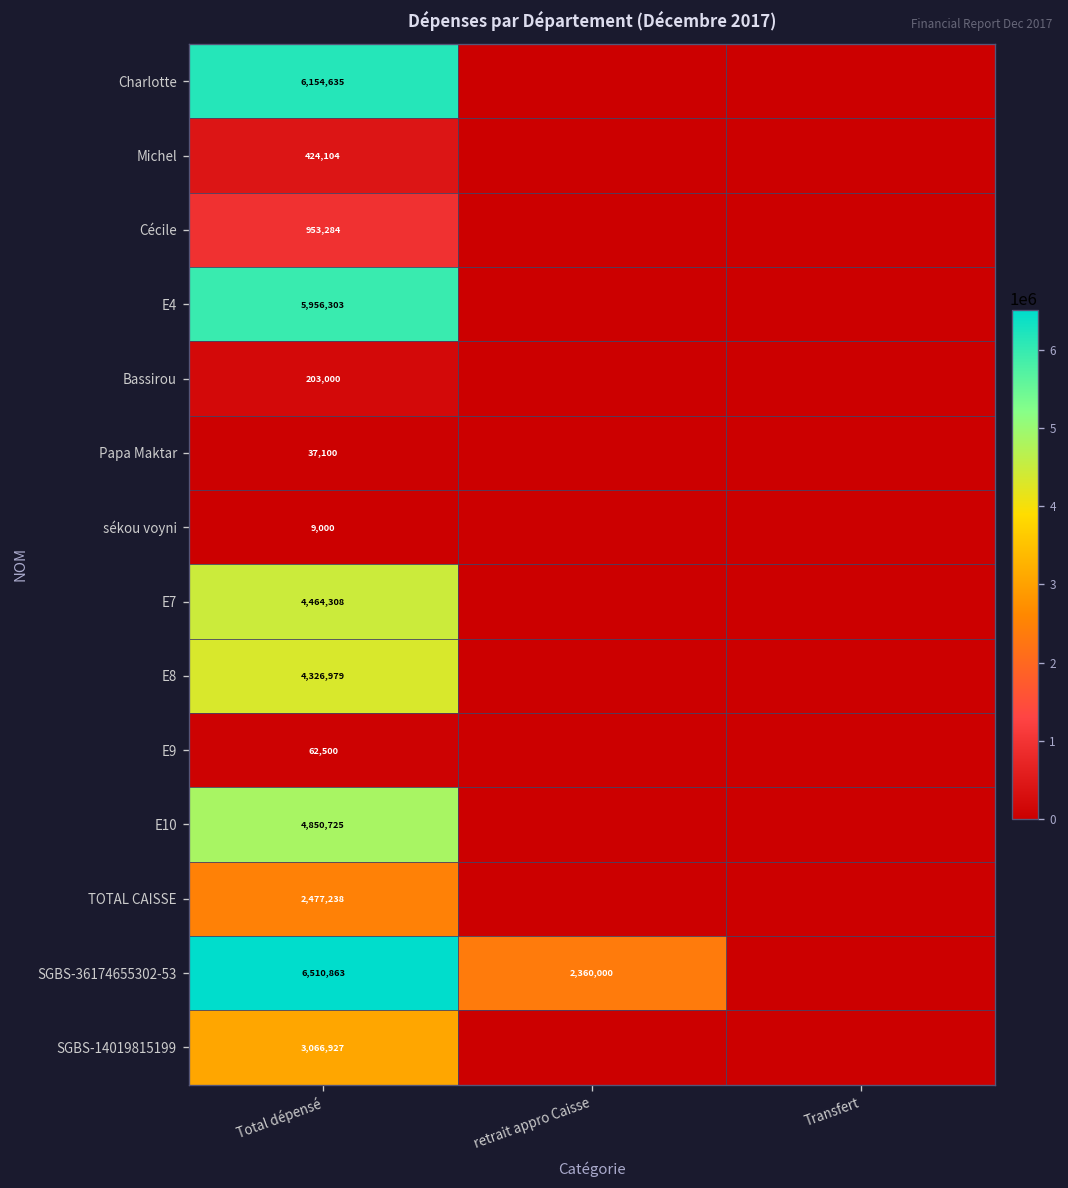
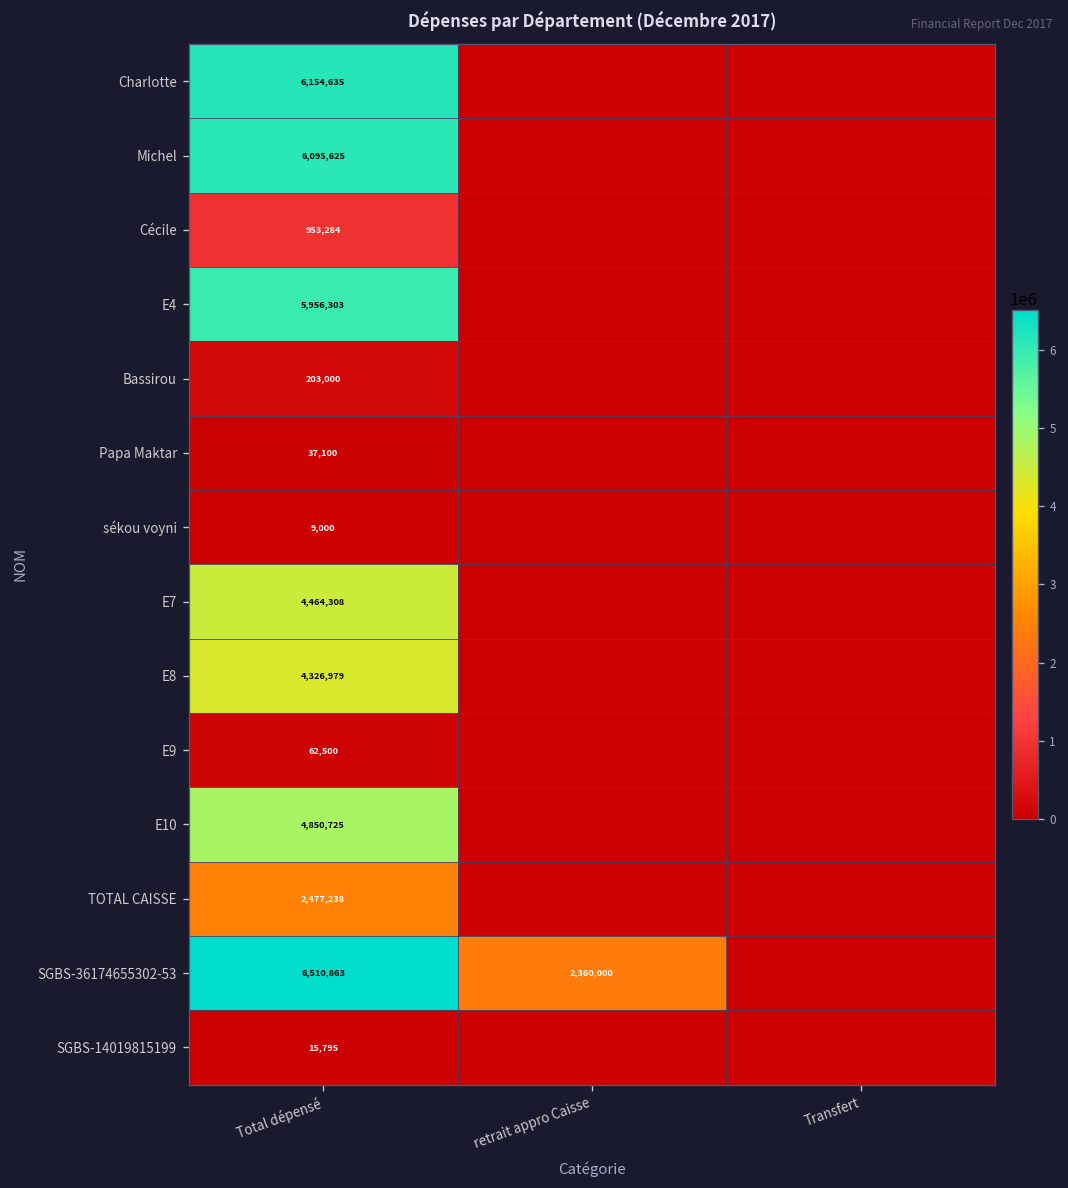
Michel, Total dépensé: 424,104 -> 6,095,625
SGBS-14019815199, Total dépensé: 3,066,927 -> 15,795
